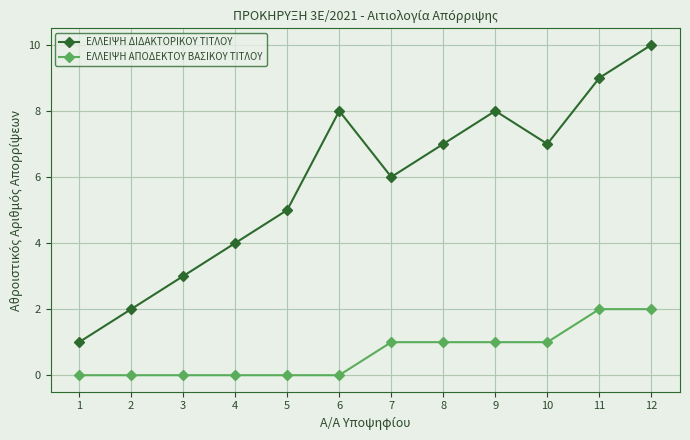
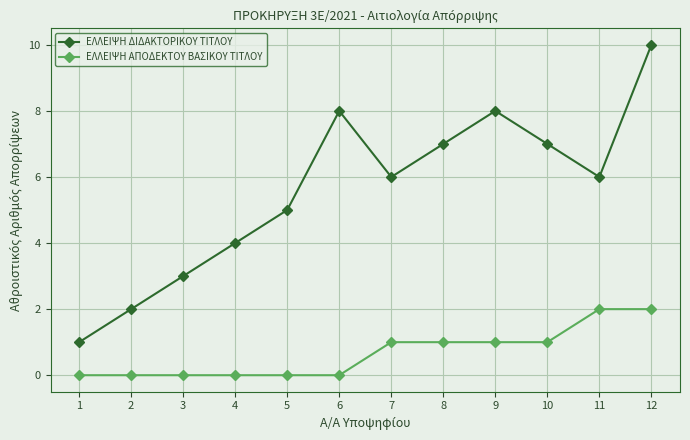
ΕΛΛΕΙΨΗ ΔΙΔΑΚΤΟΡΙΚΟΥ ΤΙΤΛΟΥ, 11: 9 -> 6
